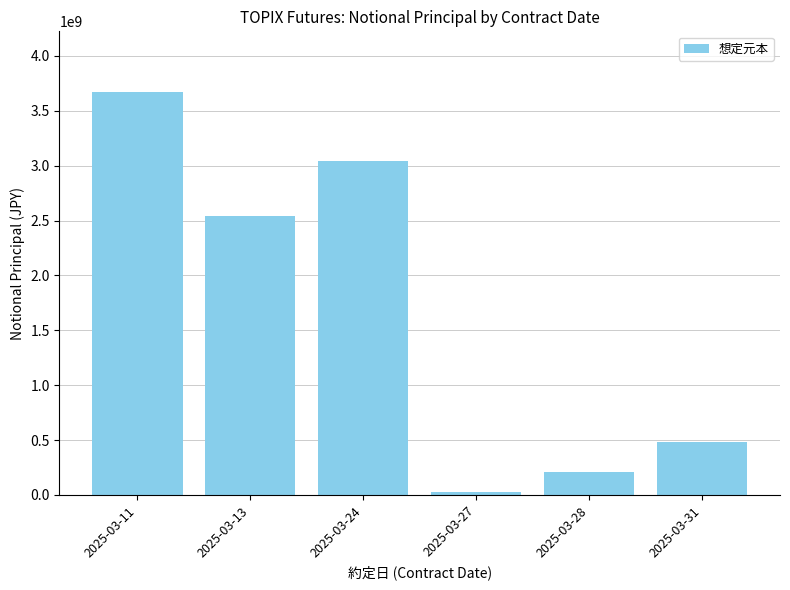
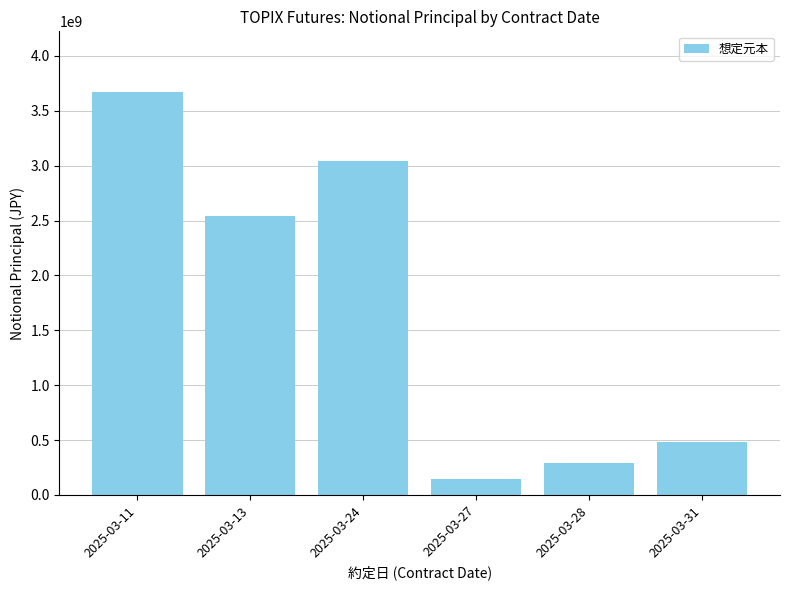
2025-03-27: 30000000 -> 140000000
2025-03-28: 210000000 -> 290000000
